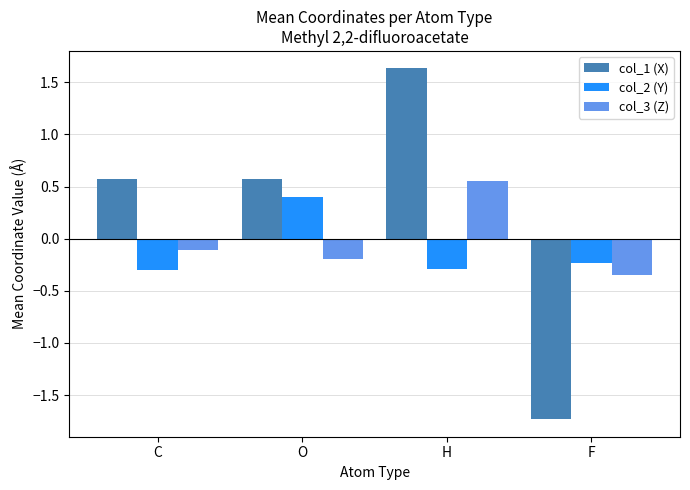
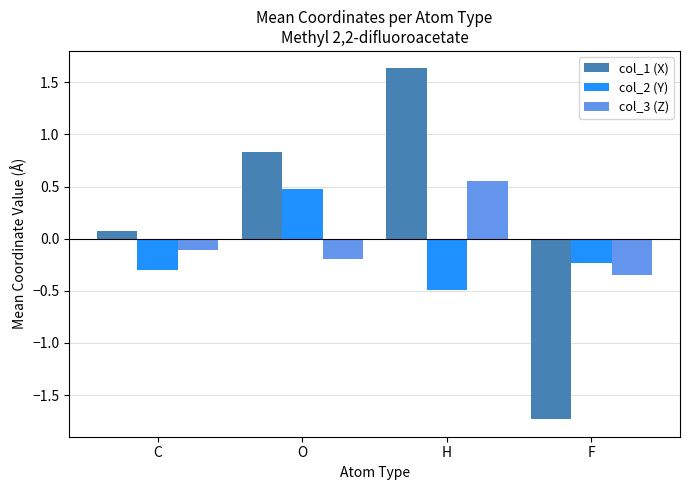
col_1 (X), C: 0.57 -> 0.07
col_1 (X), O: 0.57 -> 0.84
col_2 (Y), O: 0.40 -> 0.48
col_2 (Y), H: -0.29 -> -0.49
